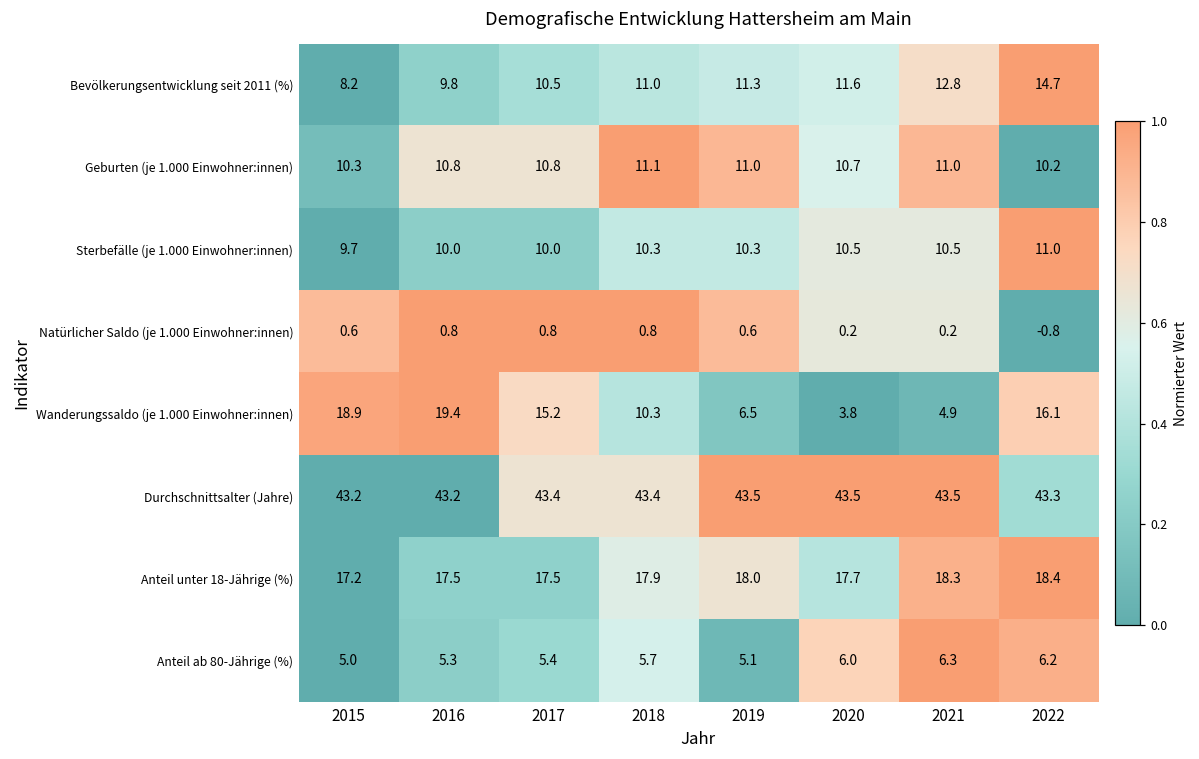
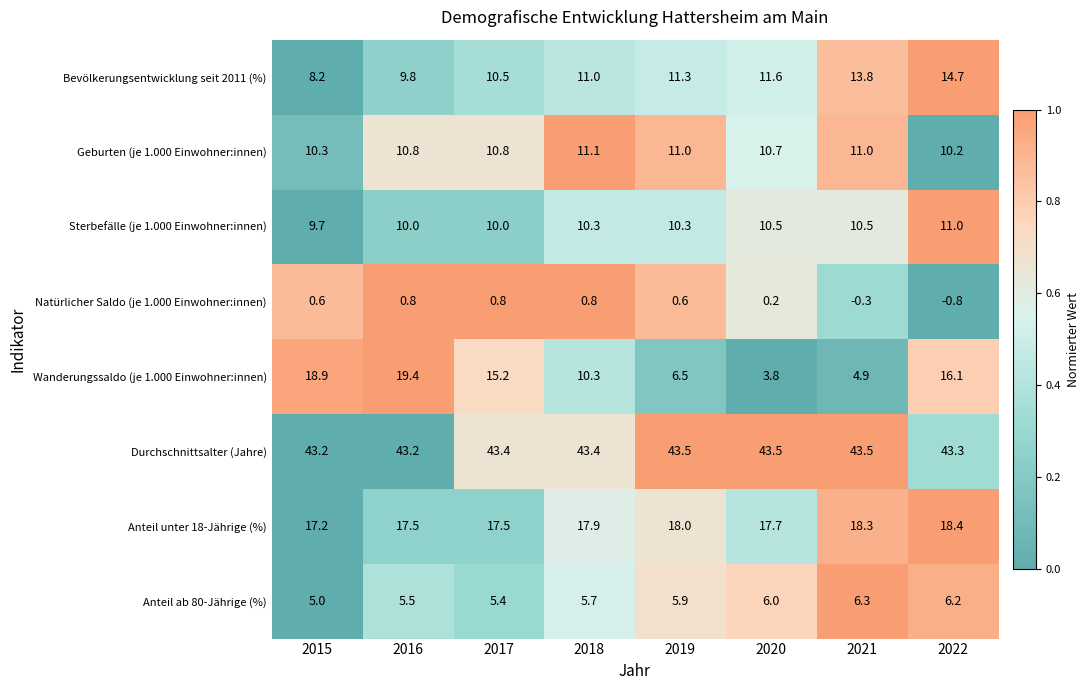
Bevölkerungsentwicklung seit 2011 (%), 2021: 12.8 -> 13.8
Natürlicher Saldo (je 1.000 Einwohner:innen), 2021: 0.2 -> -0.3
Anteil ab 80-Jährige (%), 2016: 5.3 -> 5.5
Anteil ab 80-Jährige (%), 2019: 5.1 -> 5.9
